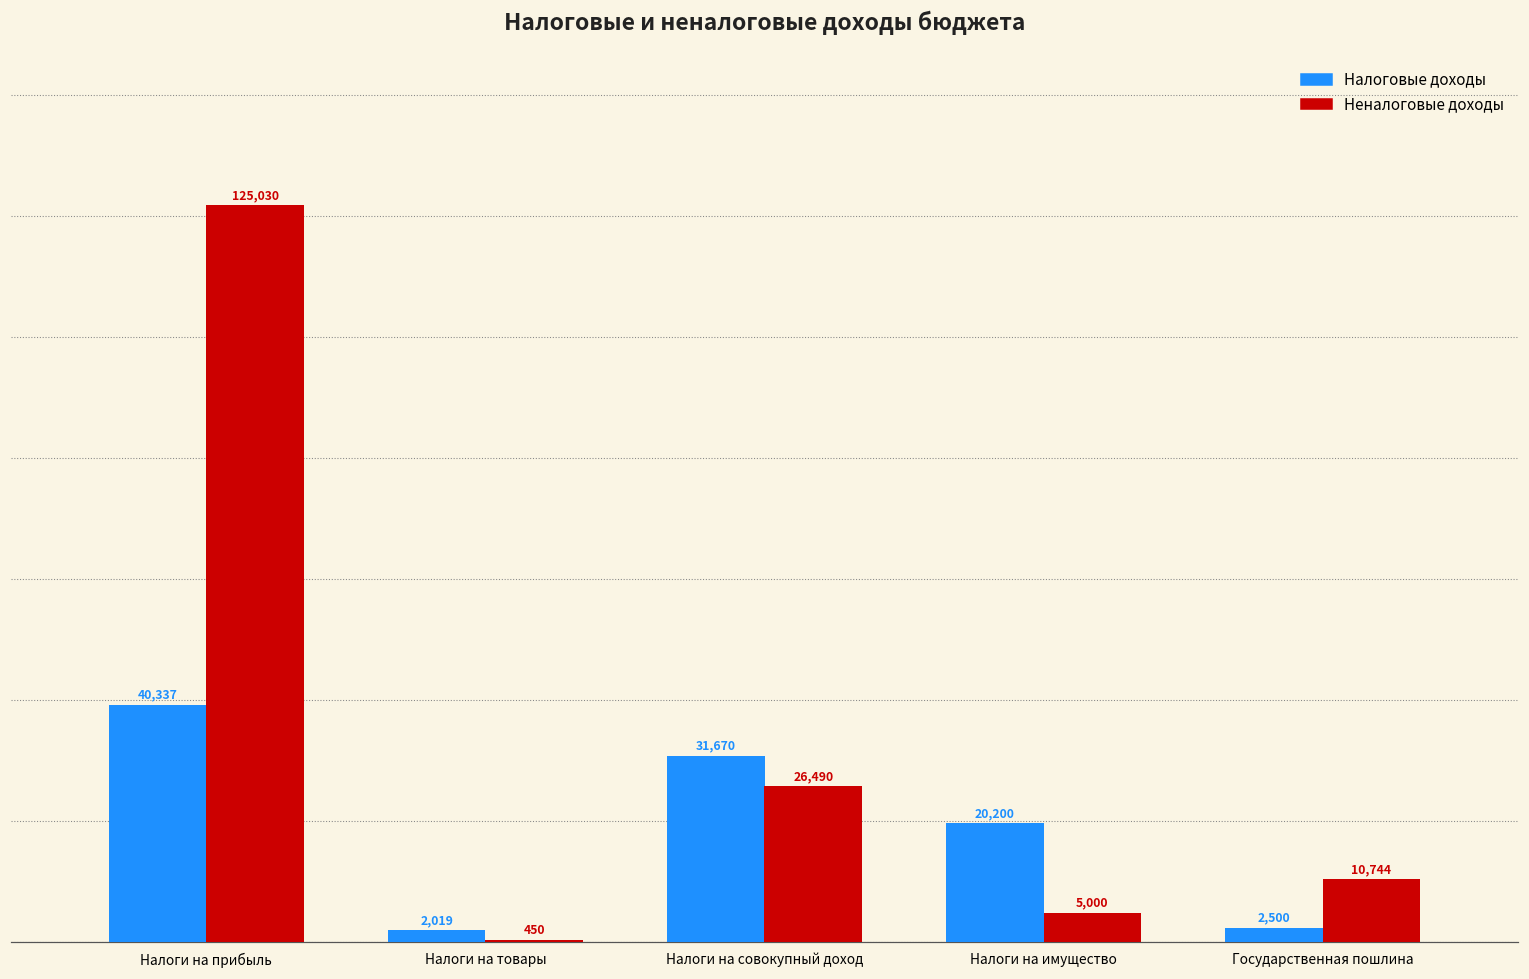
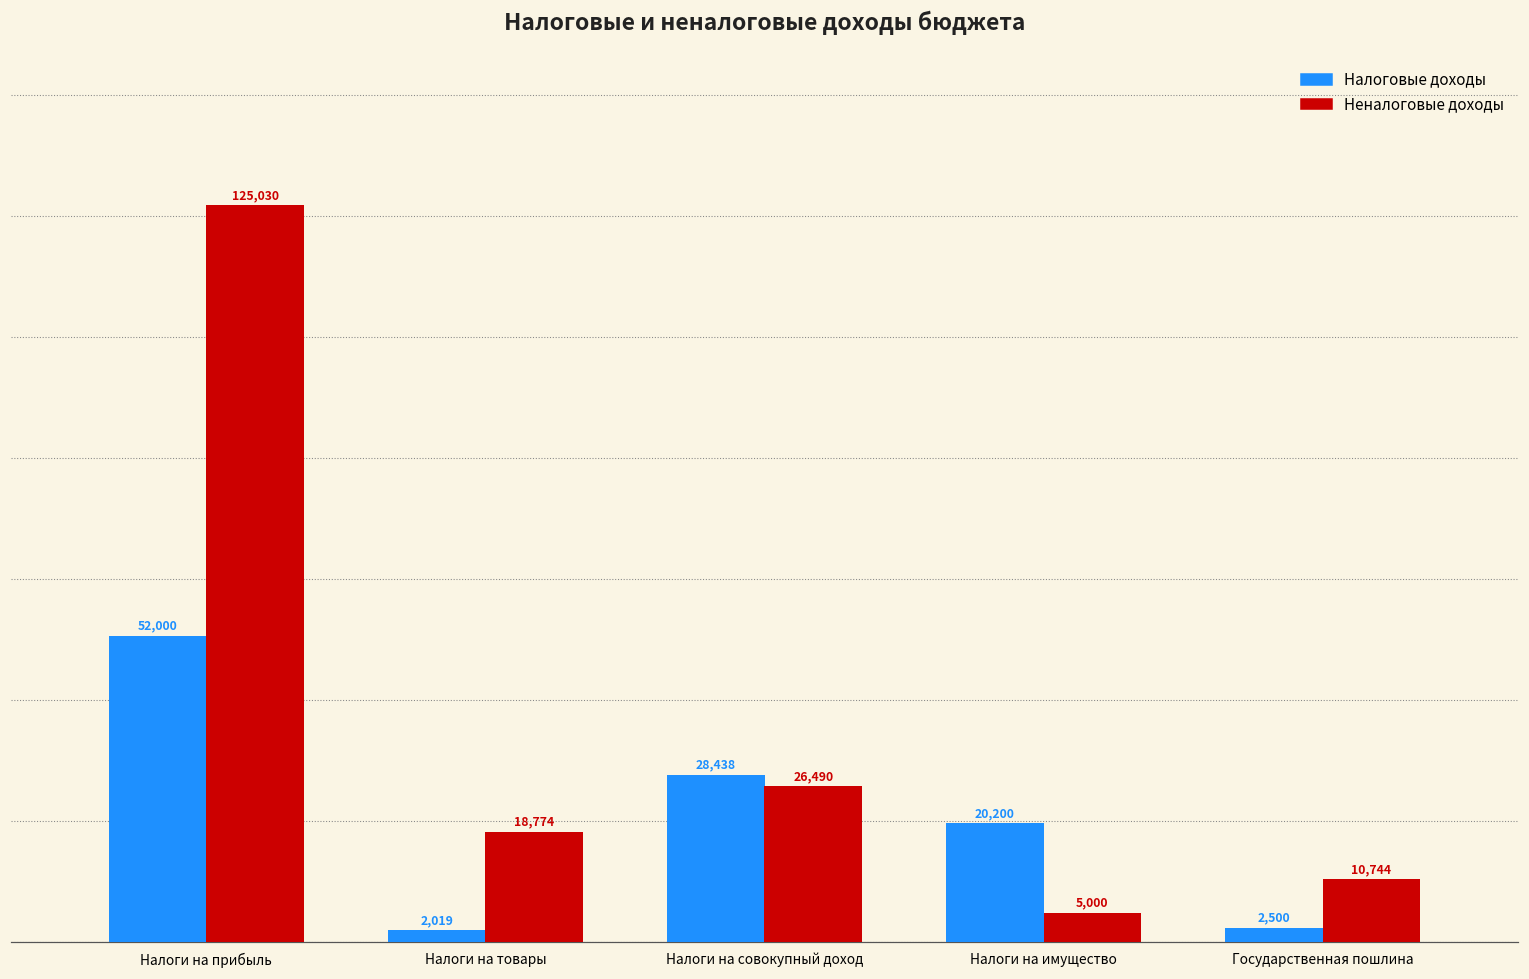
Налоговые доходы, Налоги на прибыль: 40,337 -> 52,000
Неналоговые доходы, Налоги на товары: 450 -> 18,774
Налоговые доходы, Налоги на совокупный доход: 31,670 -> 28,438
